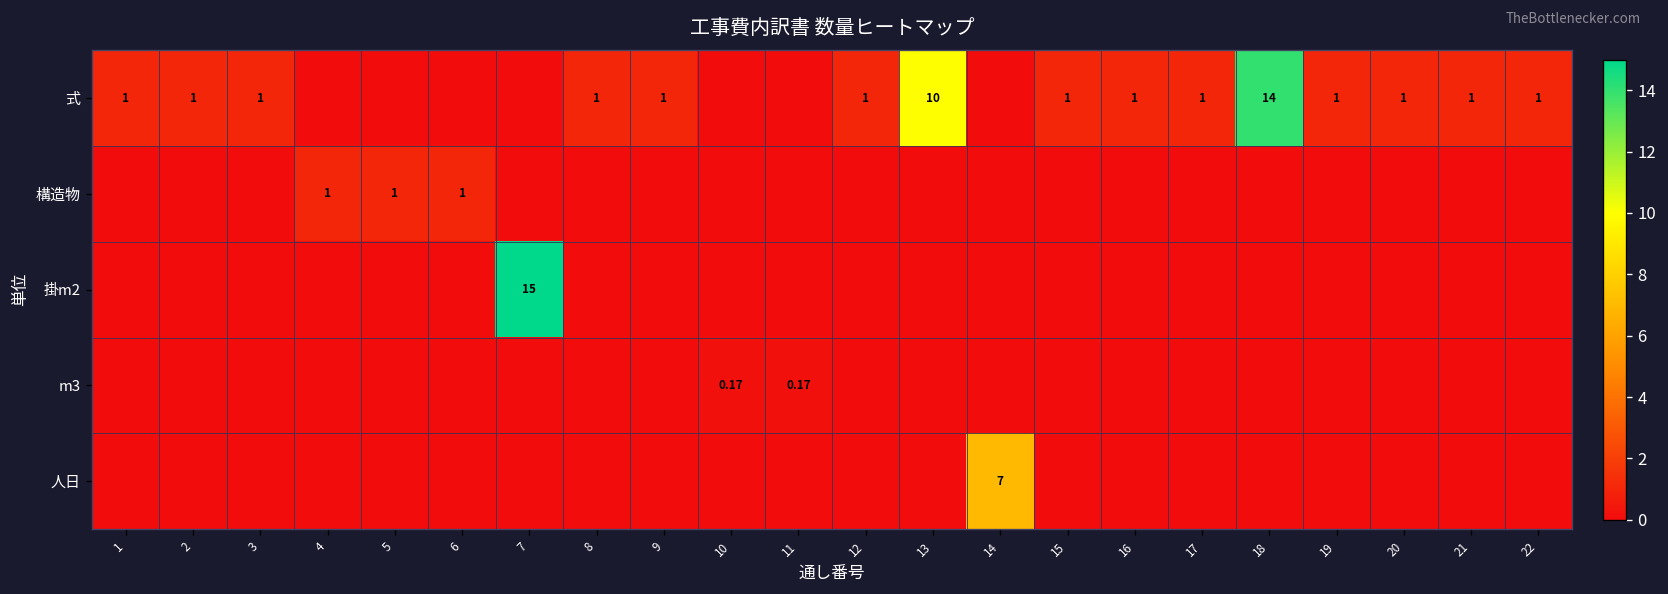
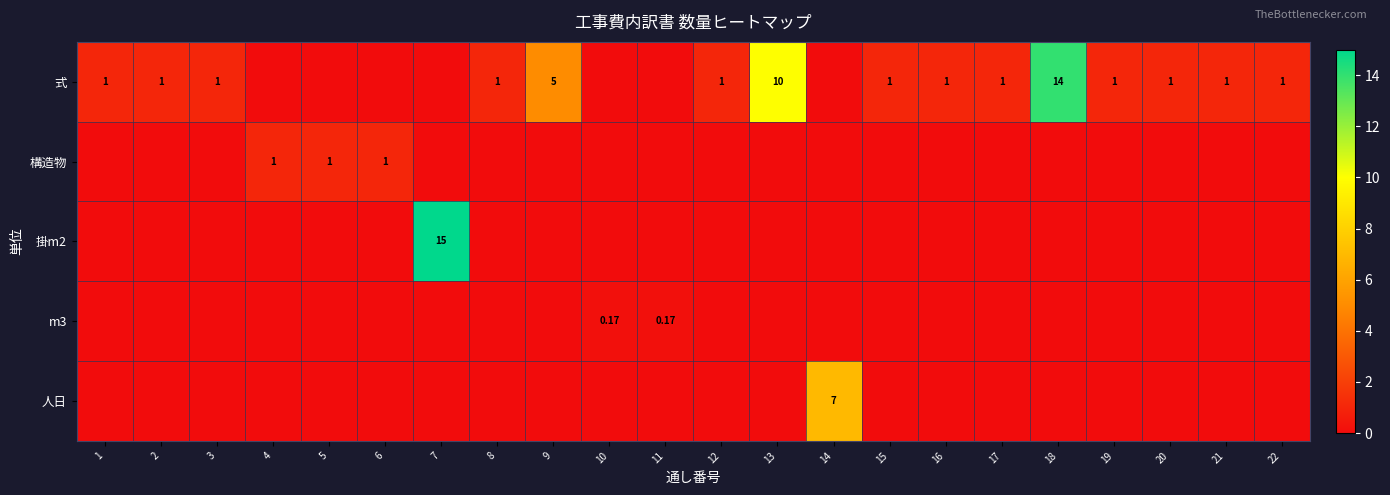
式, 9: 1 -> 5
